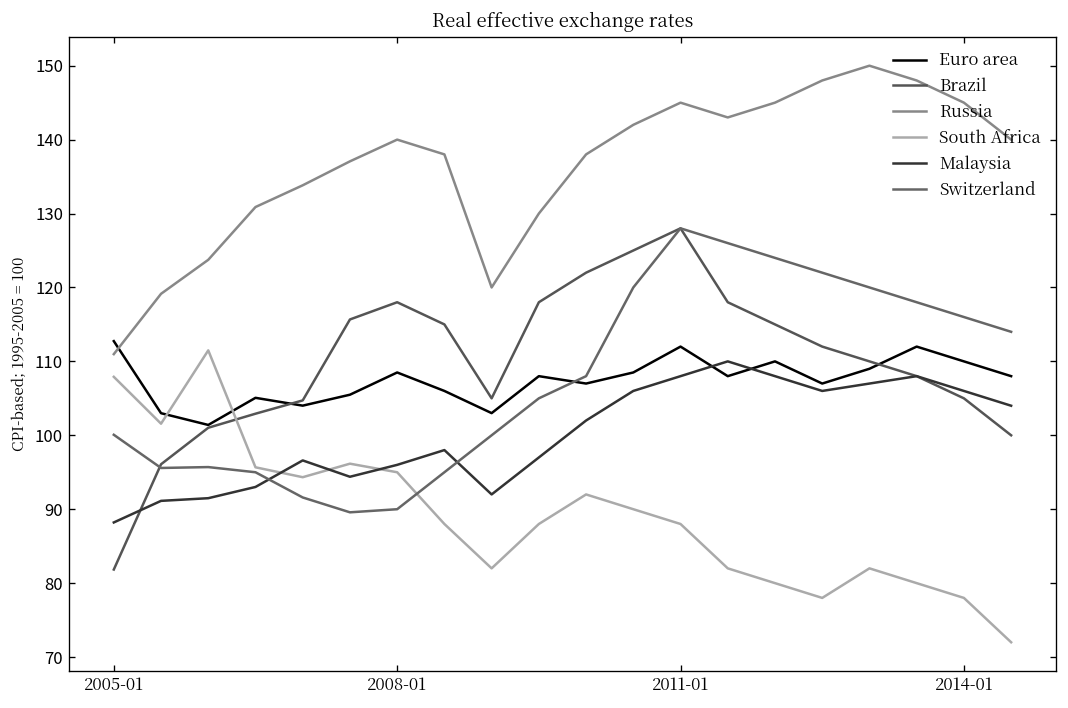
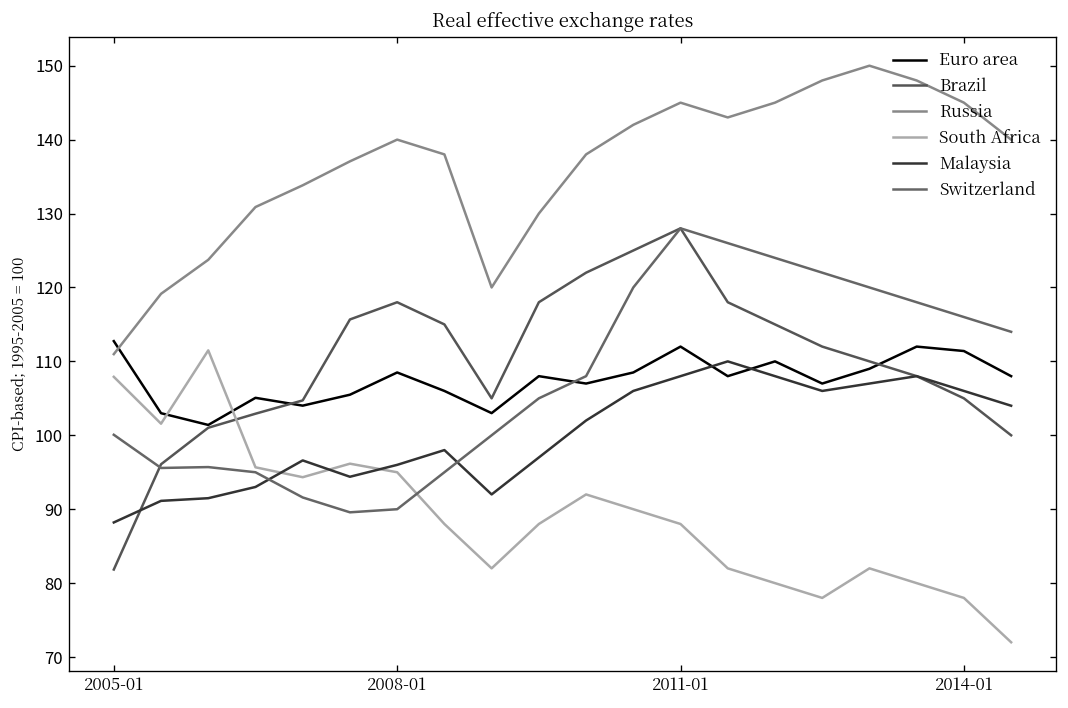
Euro area, 2014-01: 110 -> 111
